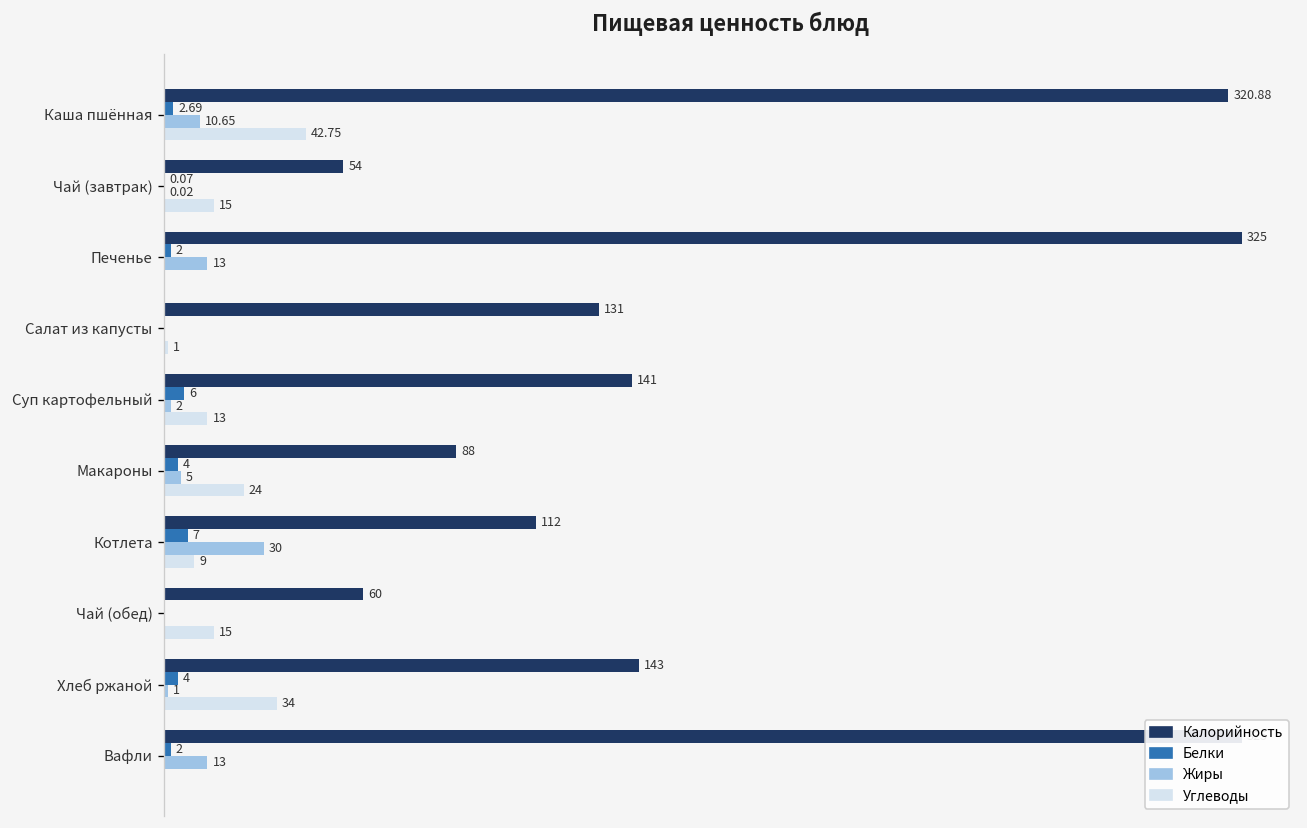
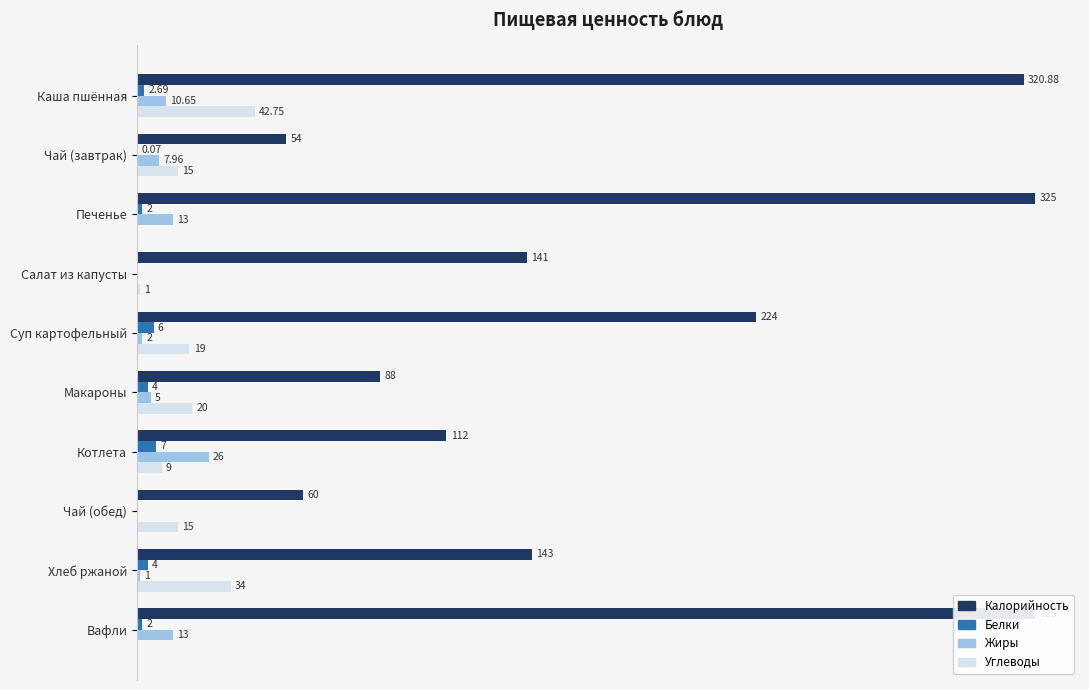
Жиры, Чай (завтрак): 0.02 -> 7.96
Калорийность, Салат из капусты: 131 -> 141
Калорийность, Суп картофельный: 141 -> 224
Углеводы, Суп картофельный: 13 -> 19
Углеводы, Макароны: 24 -> 20
Жиры, Котлета: 30 -> 26
